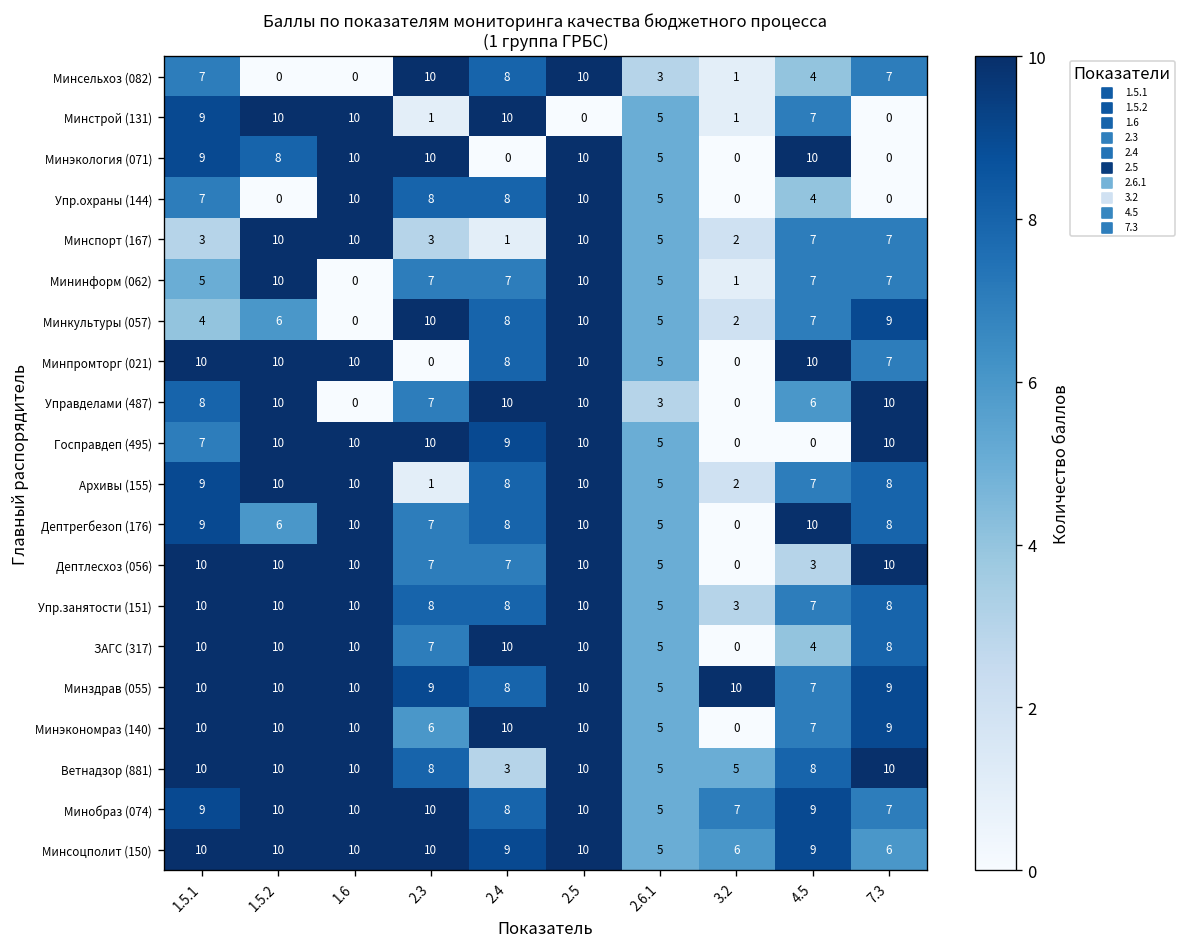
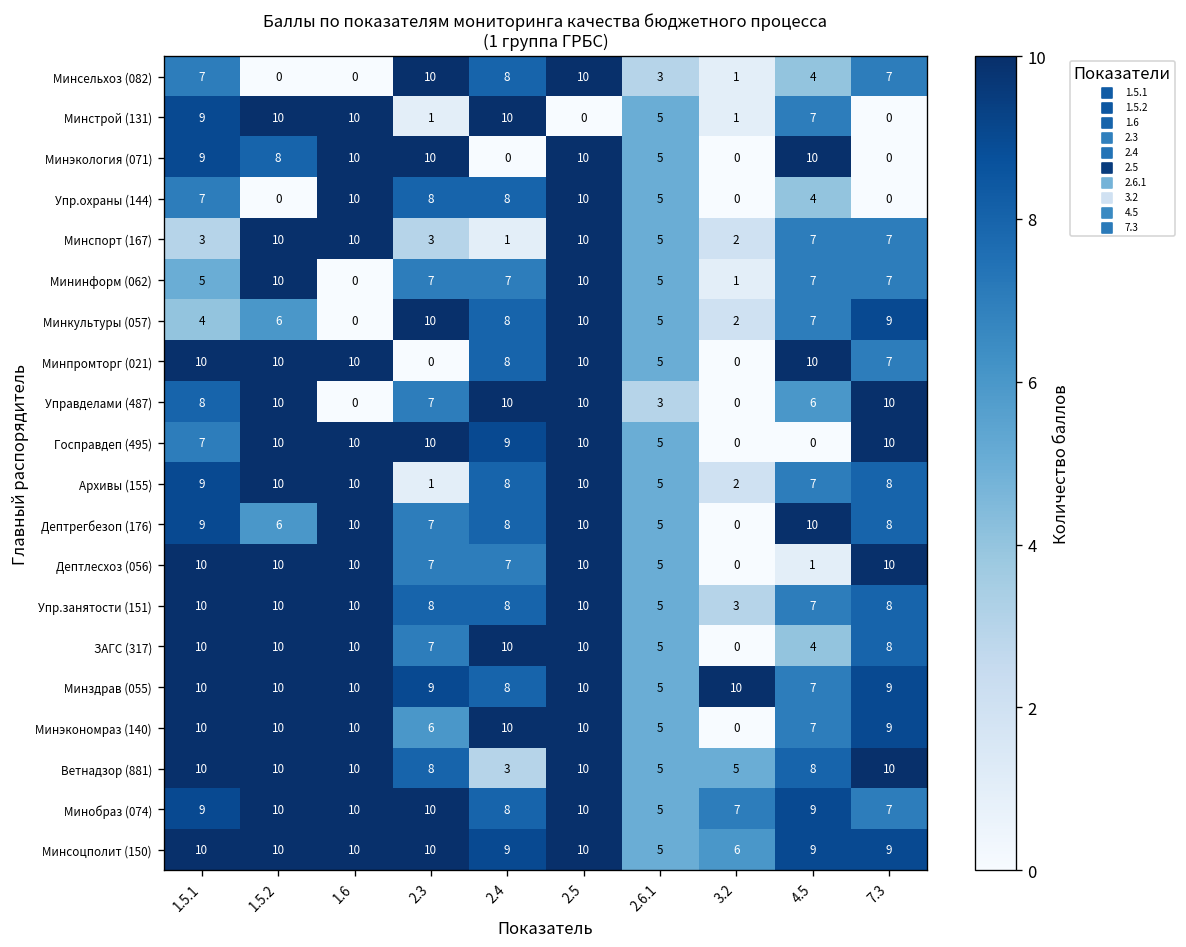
Дептлесхоз (056), 4.5: 3 -> 1
Минсоцполит (150), 7.3: 6 -> 9
